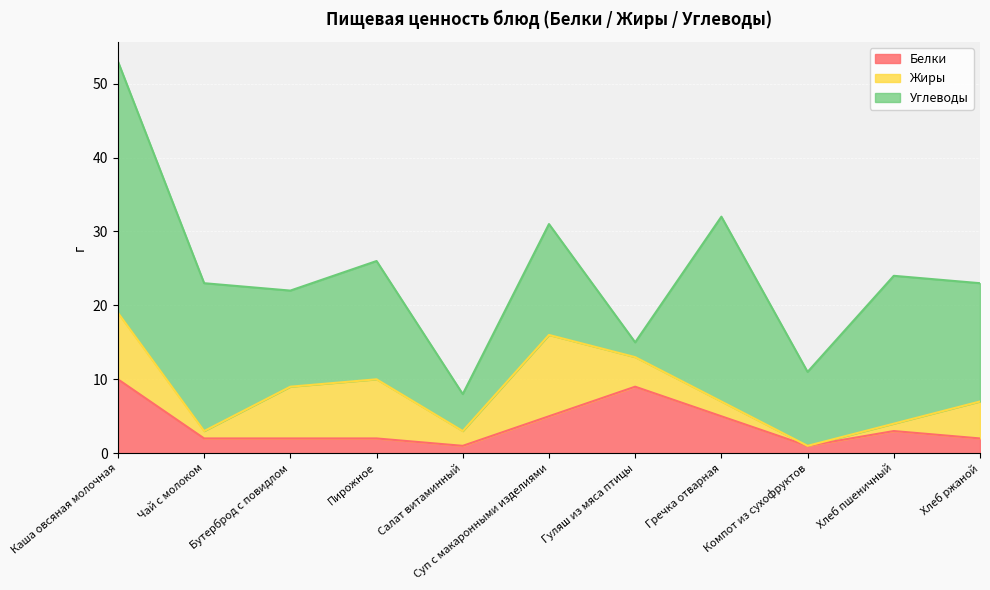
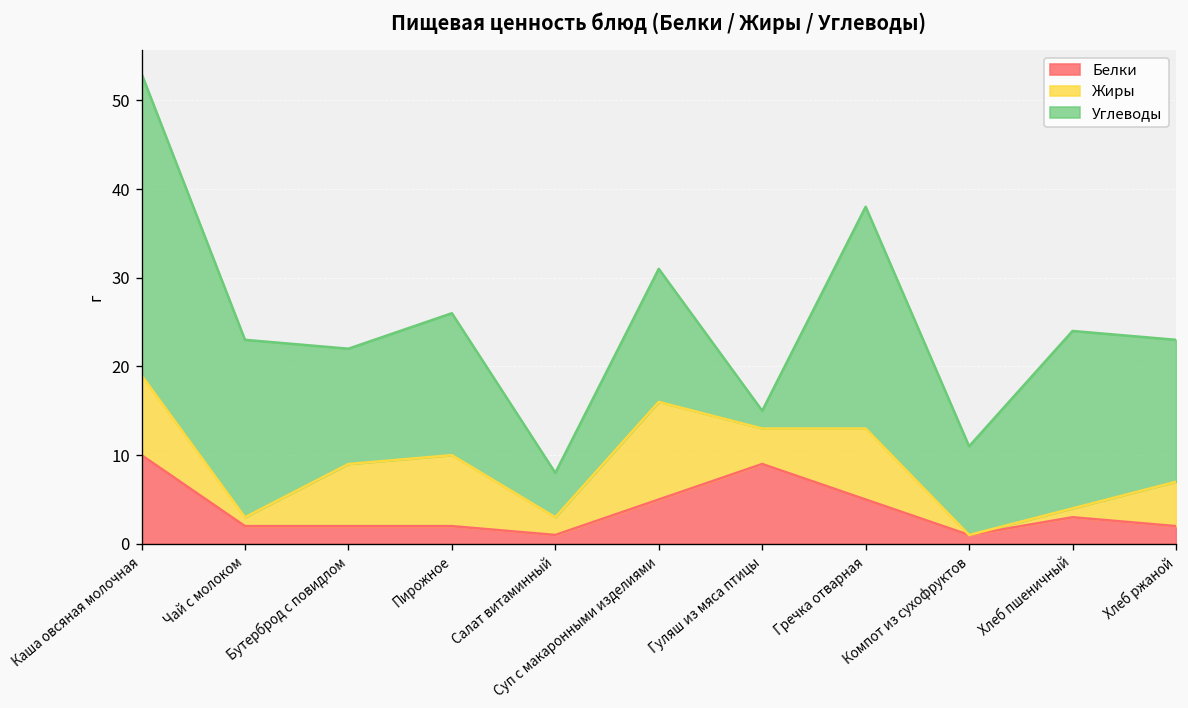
Жиры, Гречка отварная: 2 -> 8
